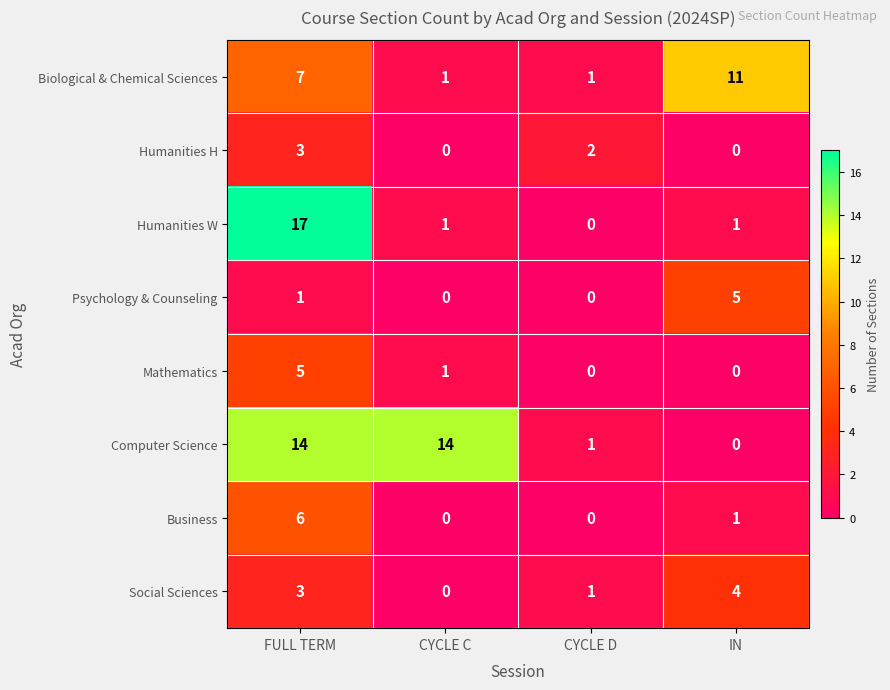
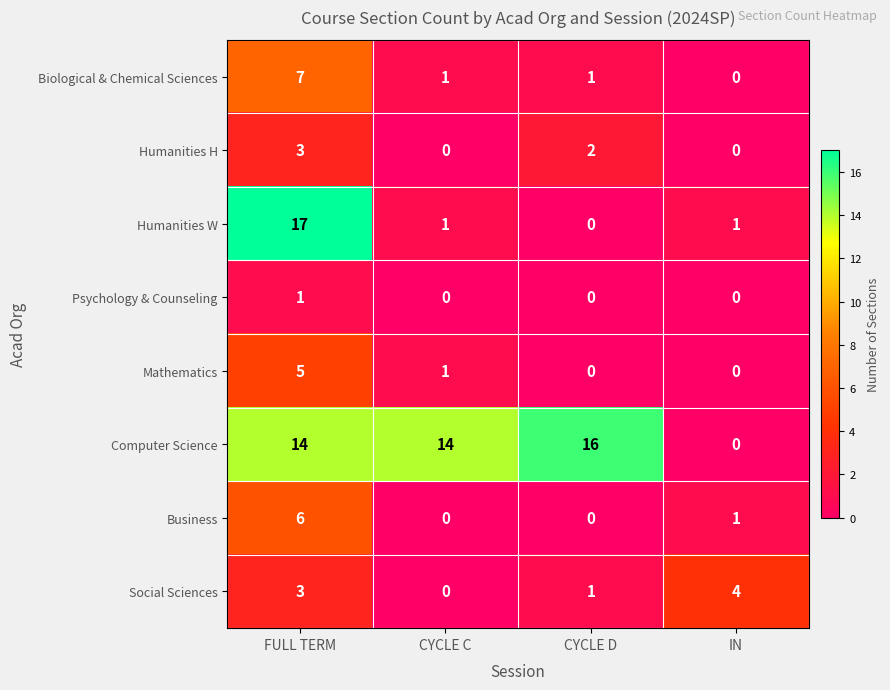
Biological & Chemical Sciences, IN: 11 -> 0
Psychology & Counseling, IN: 5 -> 0
Computer Science, CYCLE D: 1 -> 16
